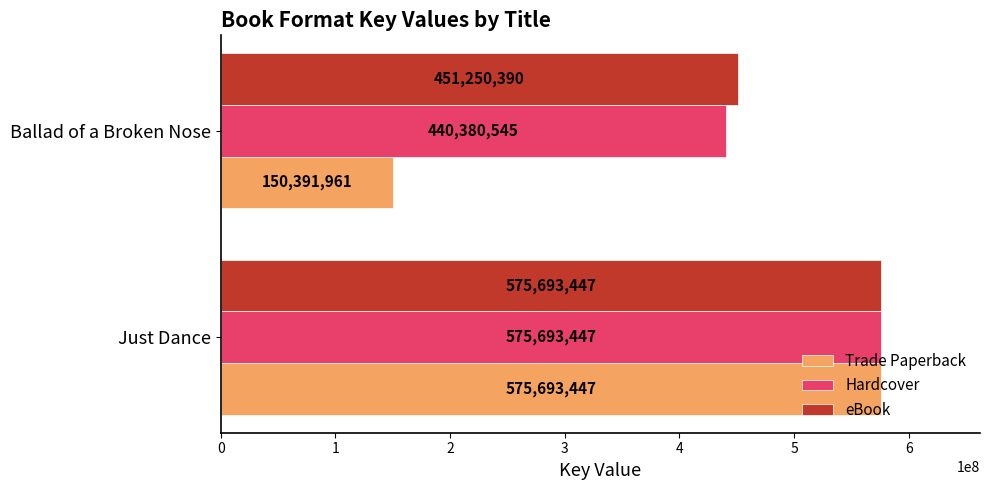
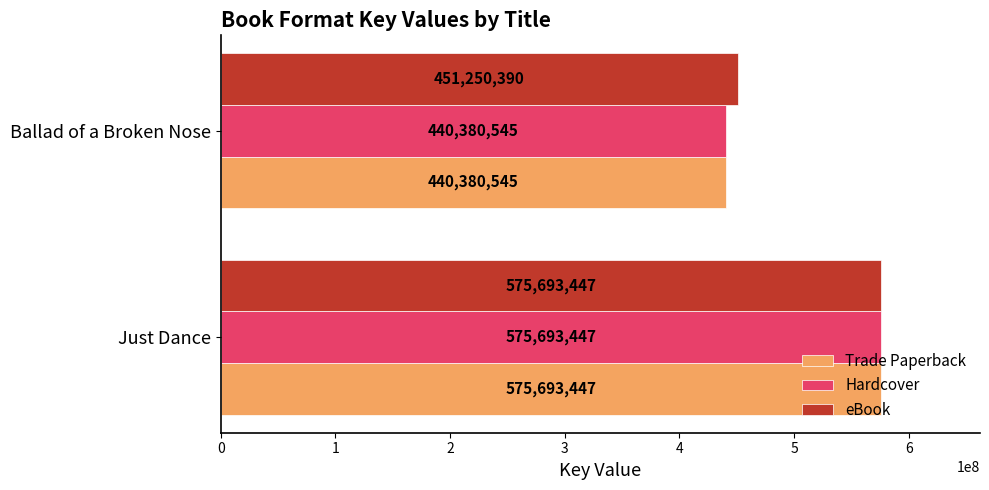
Trade Paperback, Ballad of a Broken Nose: 150,391,961 -> 440,380,545
